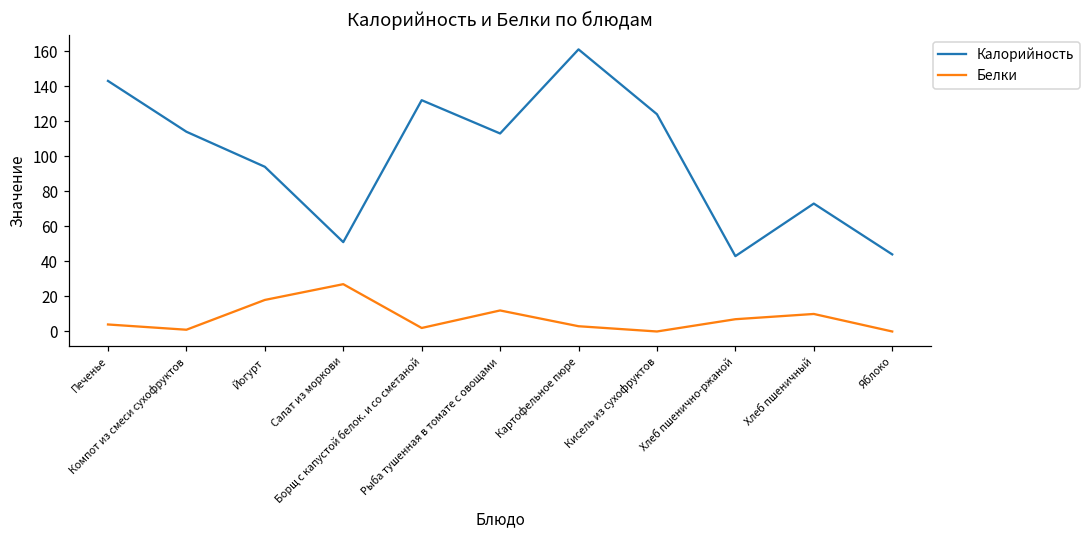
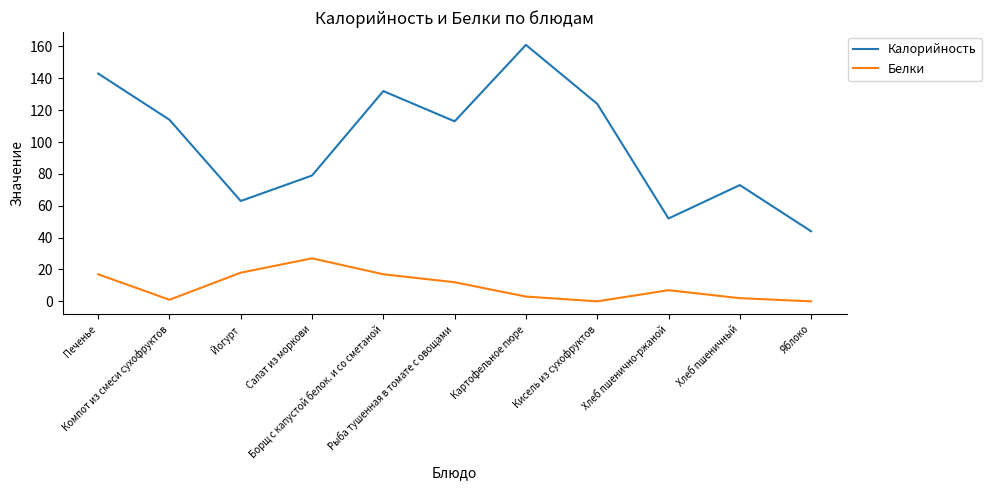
Белки, Печенье: 4 -> 17
Калорийность, Йогурт: 94 -> 63
Калорийность, Салат из моркови: 51 -> 79
Белки, Борщ с капустой белок. и со сметаной: 2 -> 17
Калорийность, Хлеб пшенично-ржаной: 43 -> 52
Белки, Хлеб пшеничный: 10 -> 2
